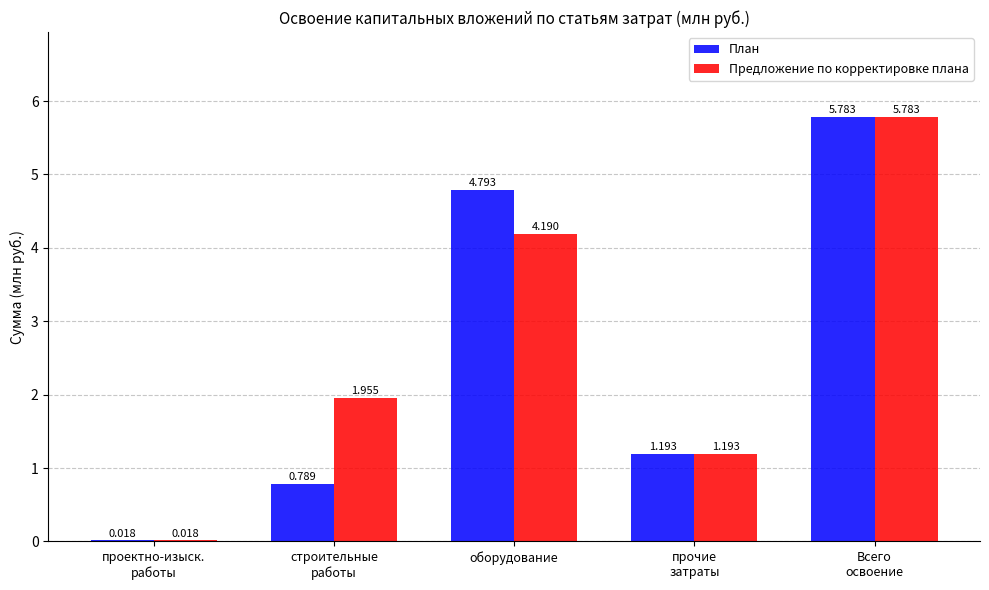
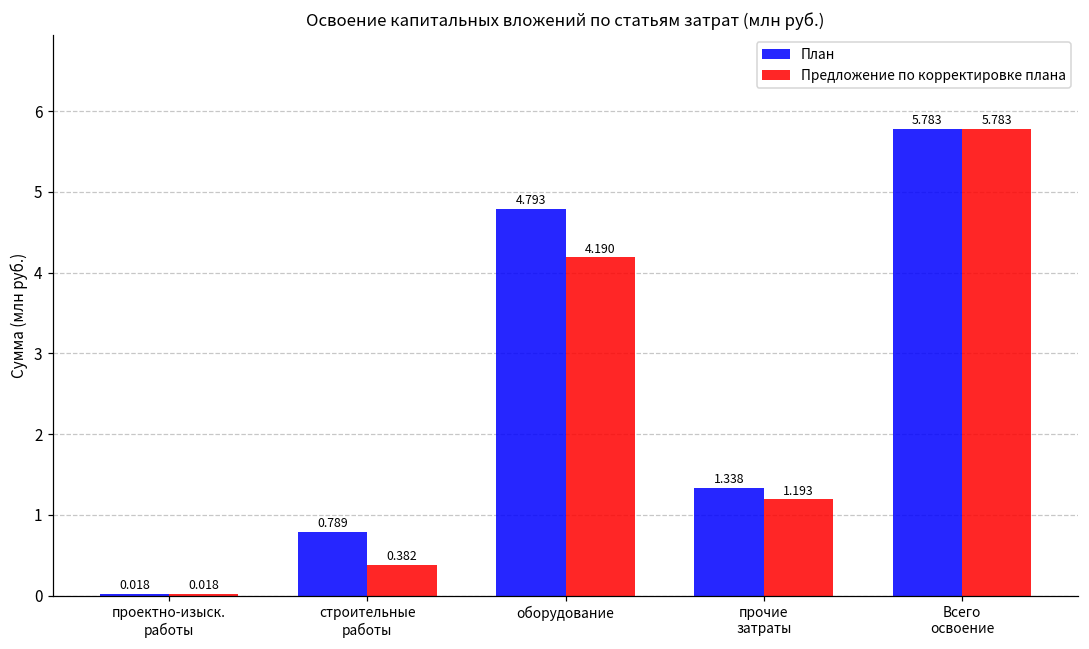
Предложение по корректировке плана, строительные работы: 1.955 -> 0.382
План, прочие затраты: 1.193 -> 1.338
